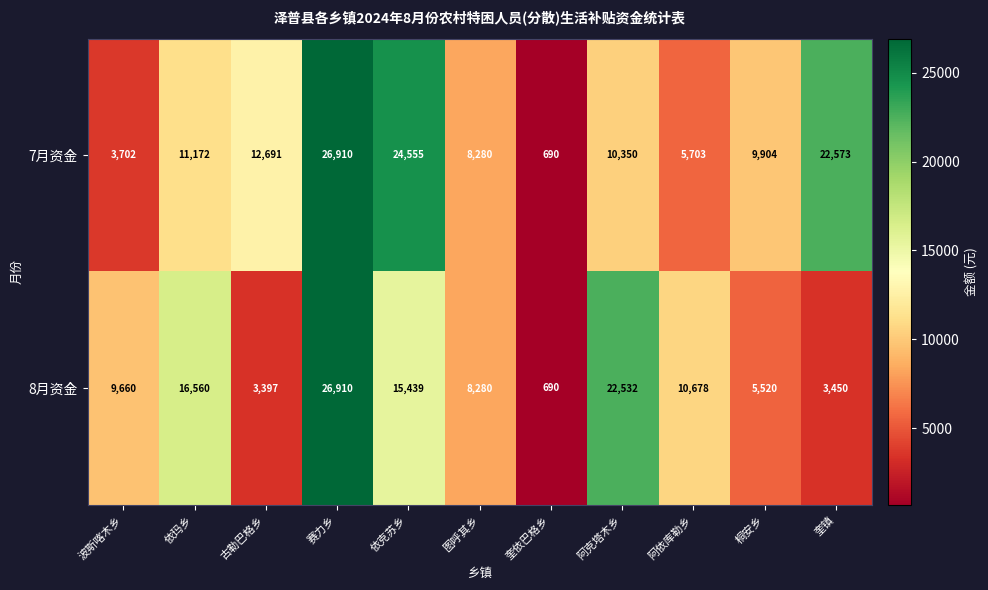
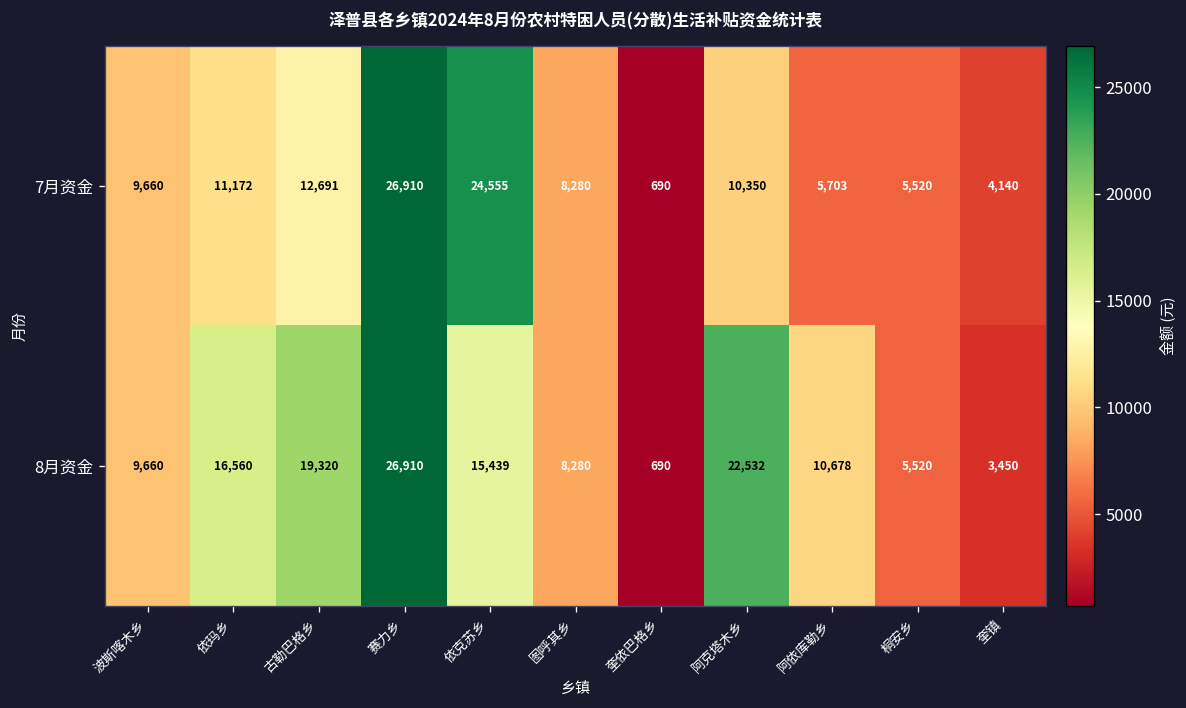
7月资金, 波斯喀木乡: 3,702 -> 9,660
7月资金, 桐安乡: 9,904 -> 5,520
7月资金, 奎镇: 22,573 -> 4,140
8月资金, 古勒巴格乡: 3,397 -> 19,320
